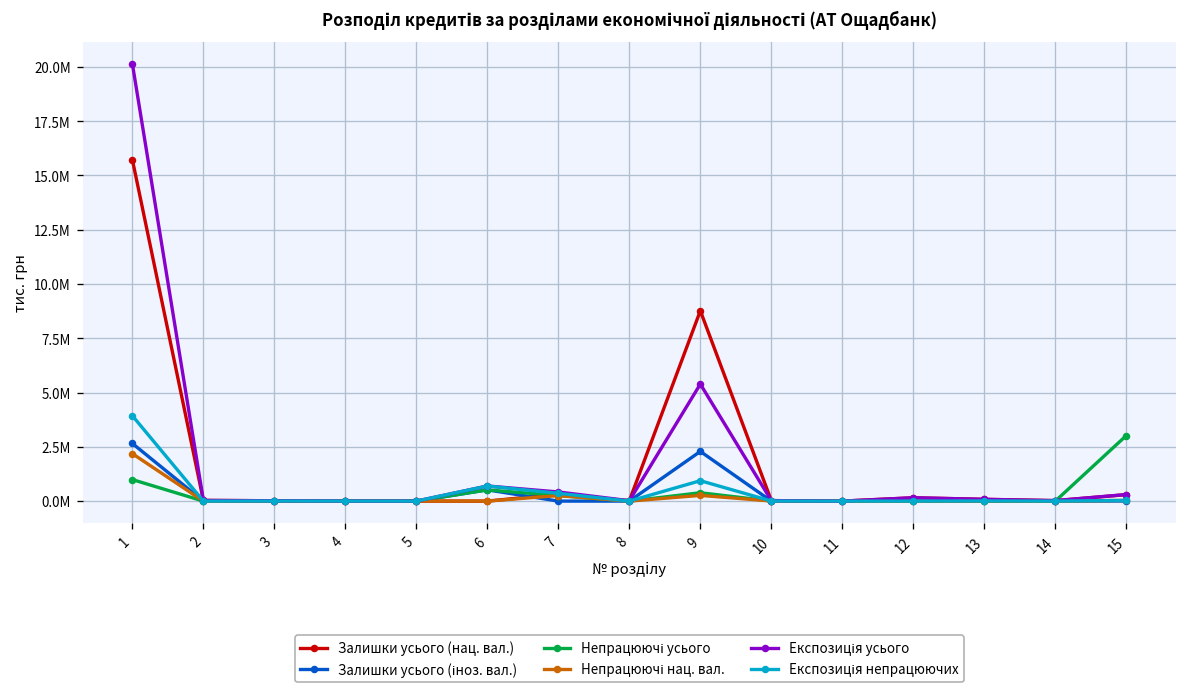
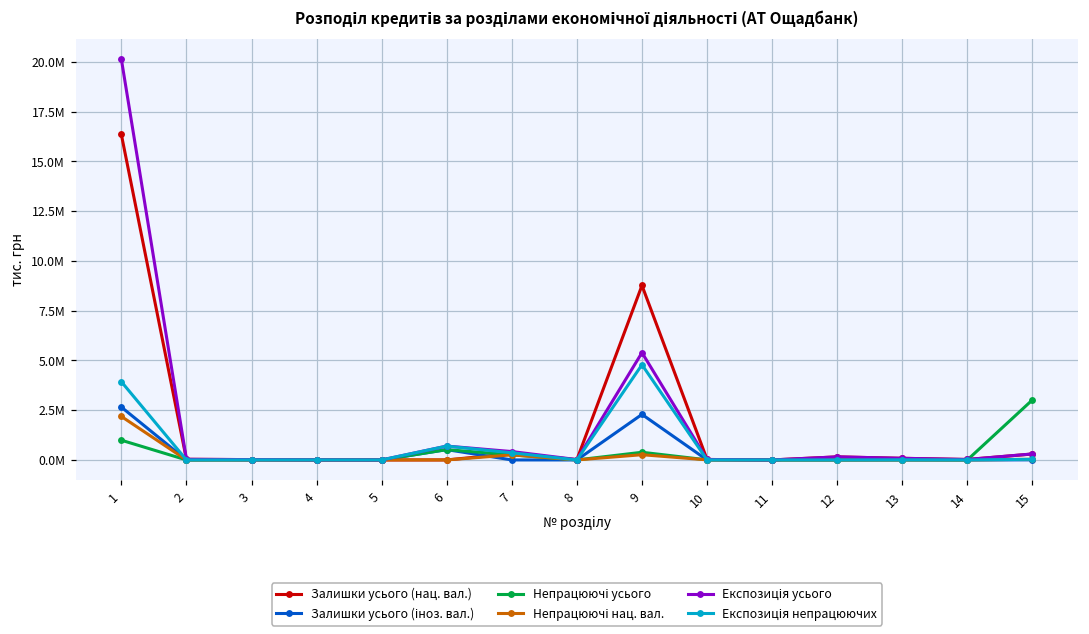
Залишки усього (нац. вал.), 1: 15700000 -> 16400000
Експозиція непрацюючих, 9: 900000 -> 4800000
